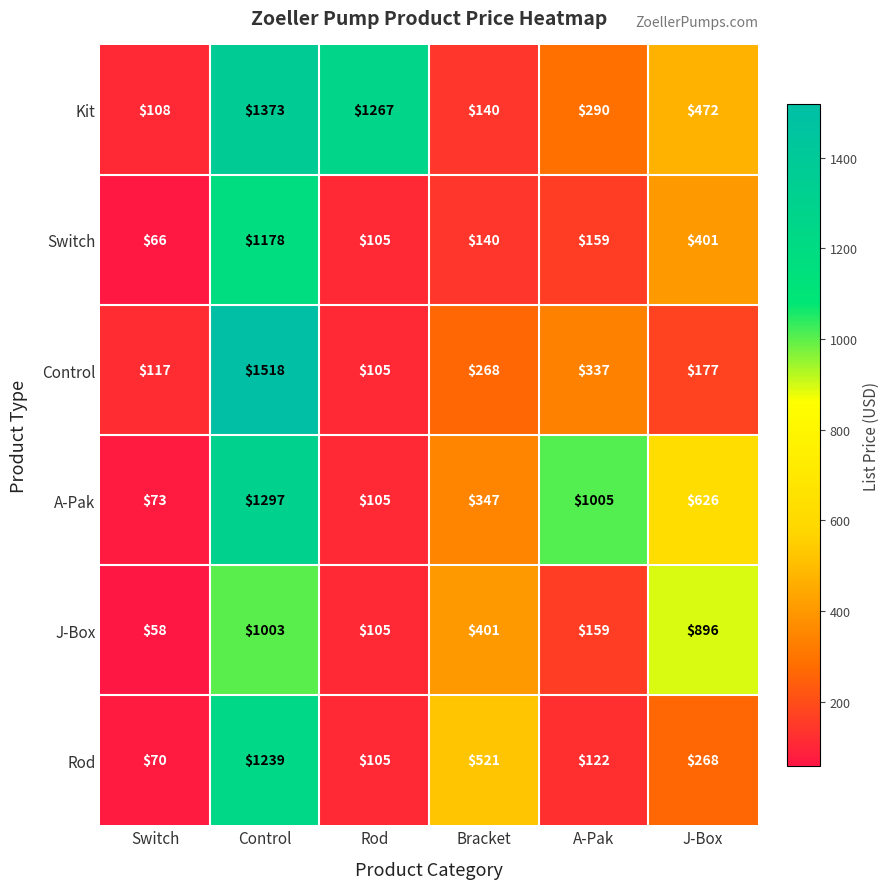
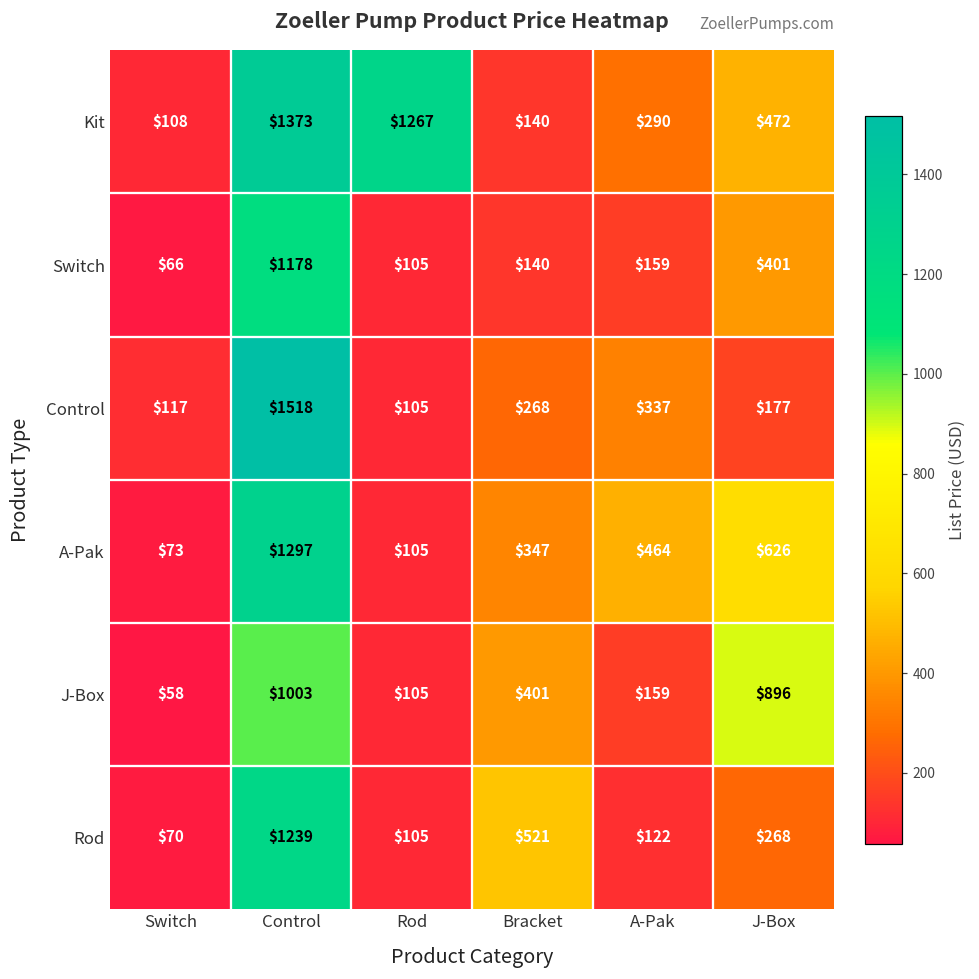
A-Pak, A-Pak: $1005 -> $464
